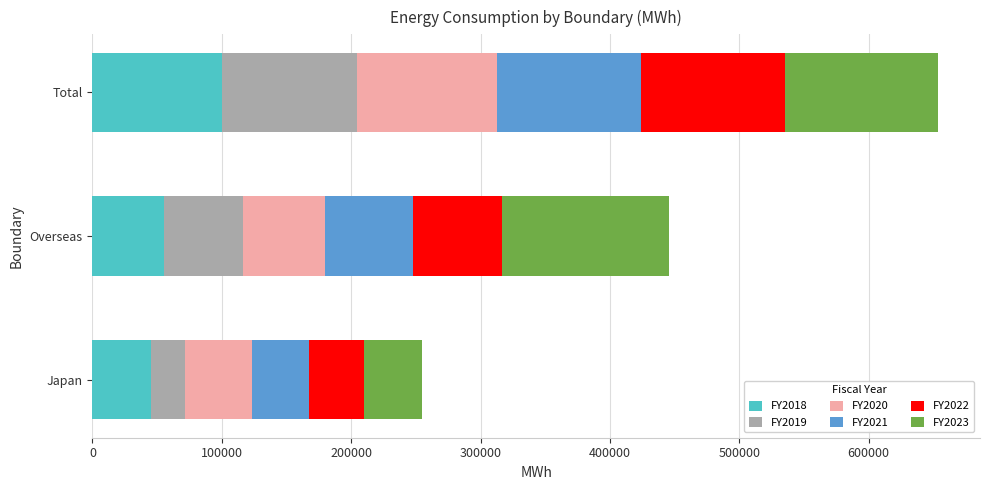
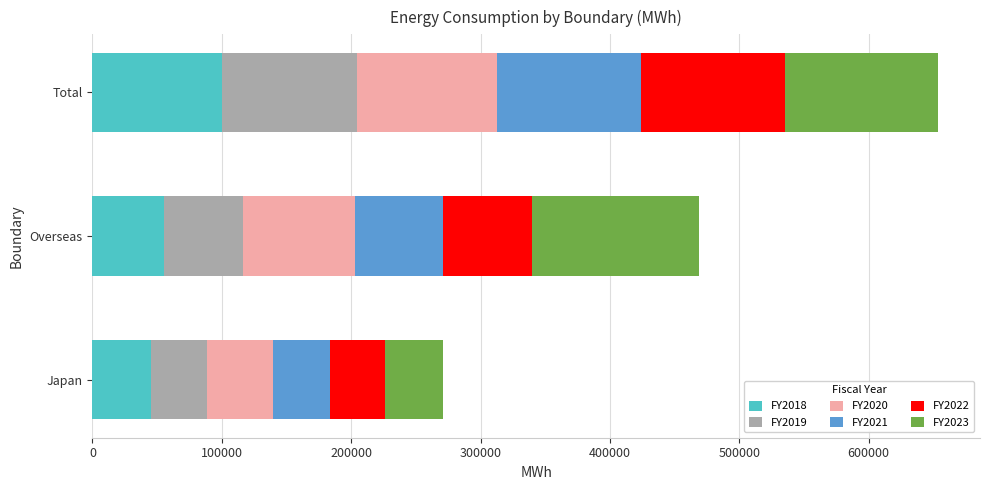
FY2020, Overseas: 64000 -> 87000
FY2019, Japan: 27000 -> 43000
